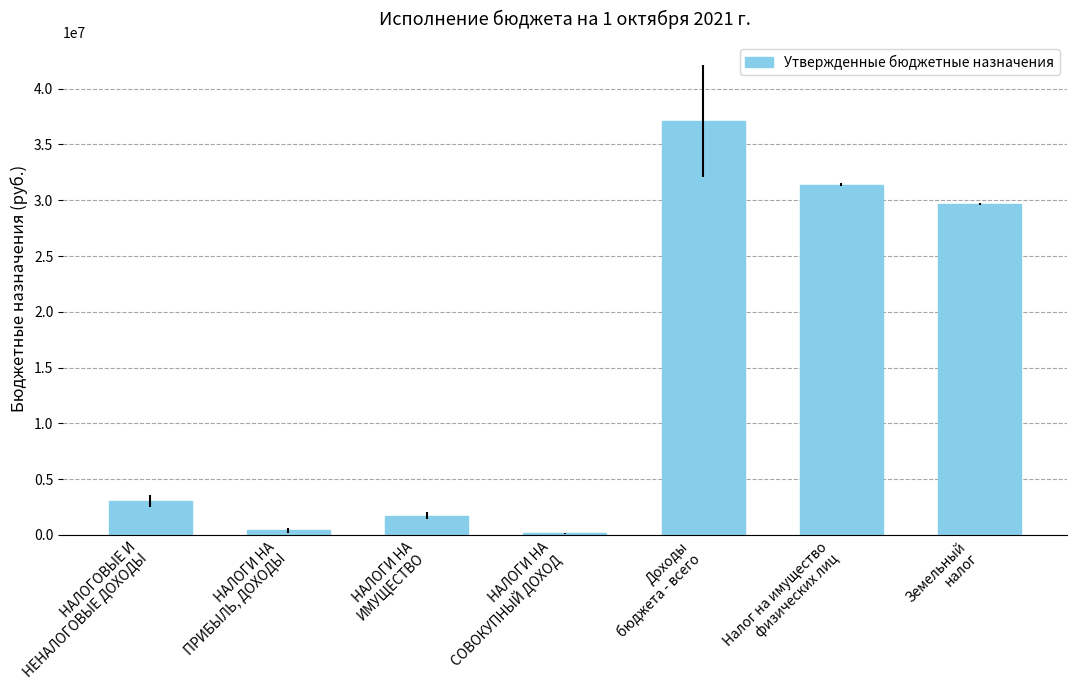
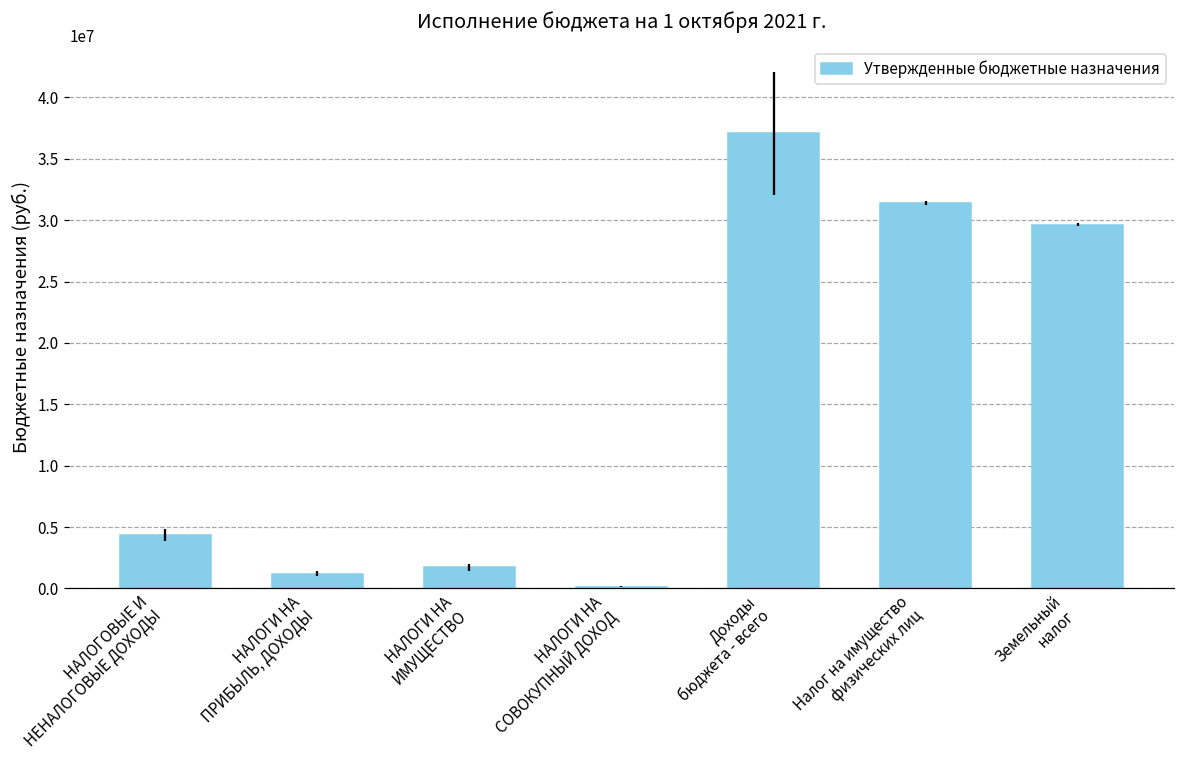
НАЛОГОВЫЕ И НЕНАЛОГОВЫЕ ДОХОДЫ: 3100000 -> 4400000
НАЛОГИ НА ПРИБЫЛЬ, ДОХОДЫ: 400000 -> 1200000
